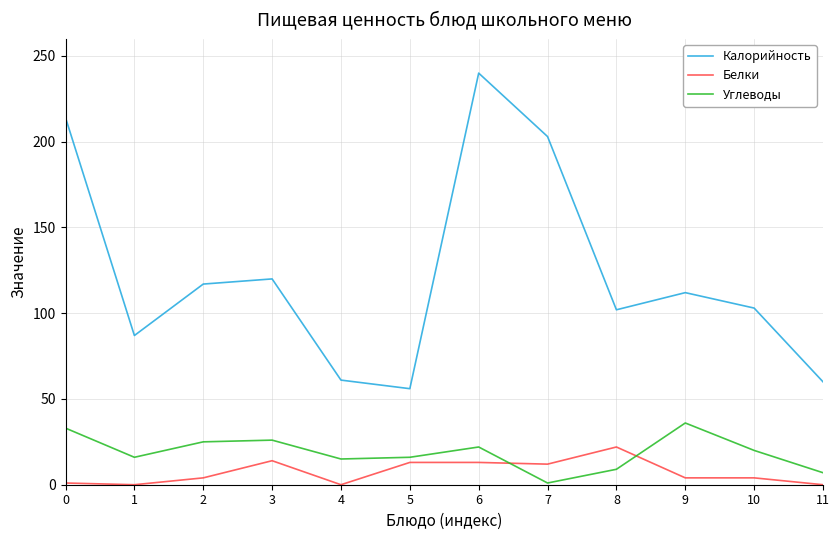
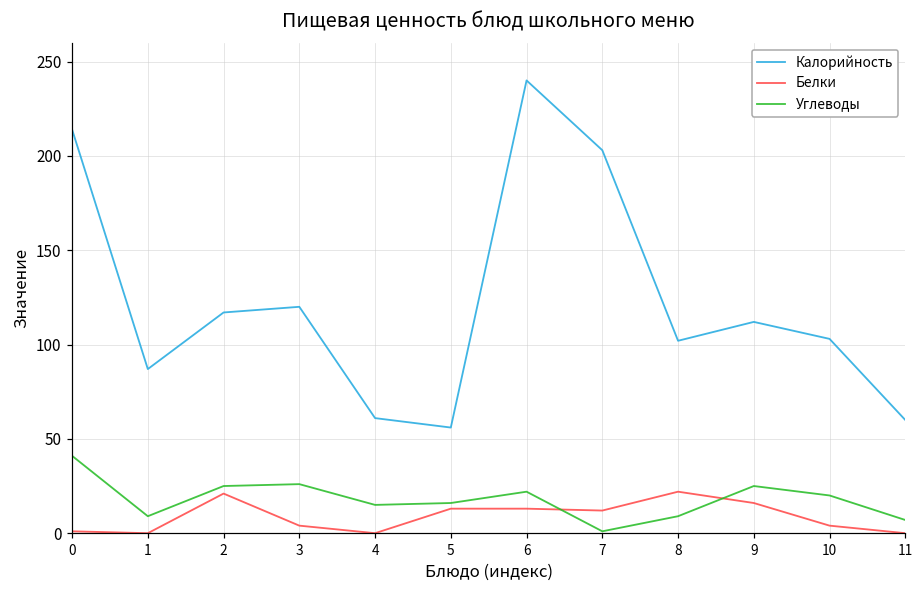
Углеводы, 0: 33 -> 41
Углеводы, 1: 16 -> 9
Белки, 2: 4 -> 21
Белки, 3: 14 -> 4
Белки, 9: 4 -> 16
Углеводы, 9: 36 -> 25
